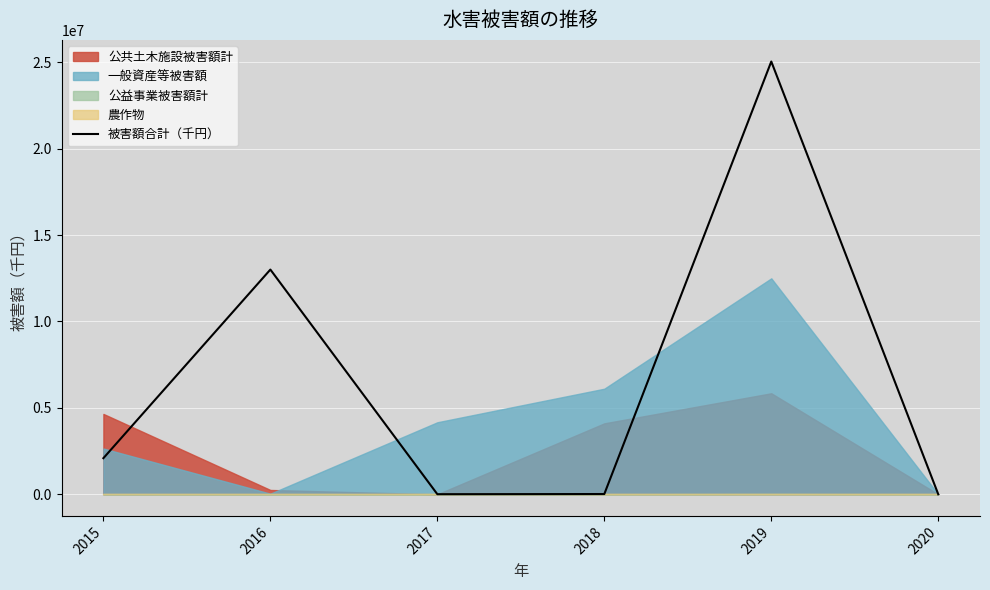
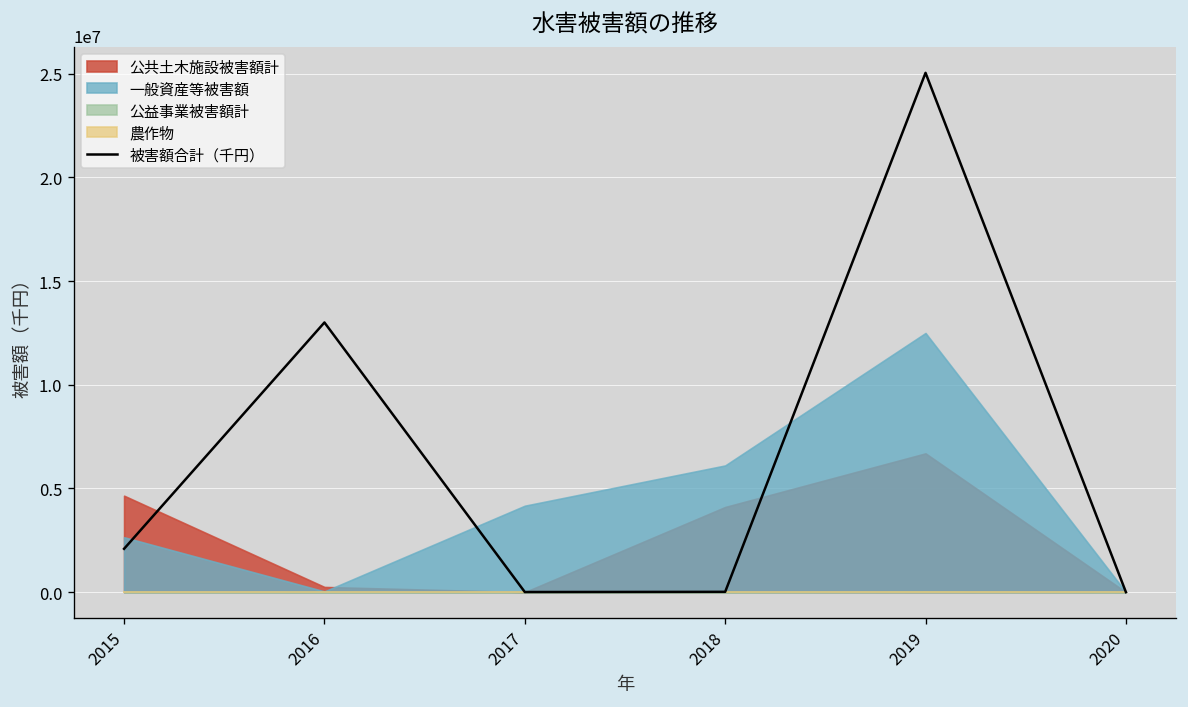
公共土木施設被害額計, 2019: 5800000 -> 6700000
